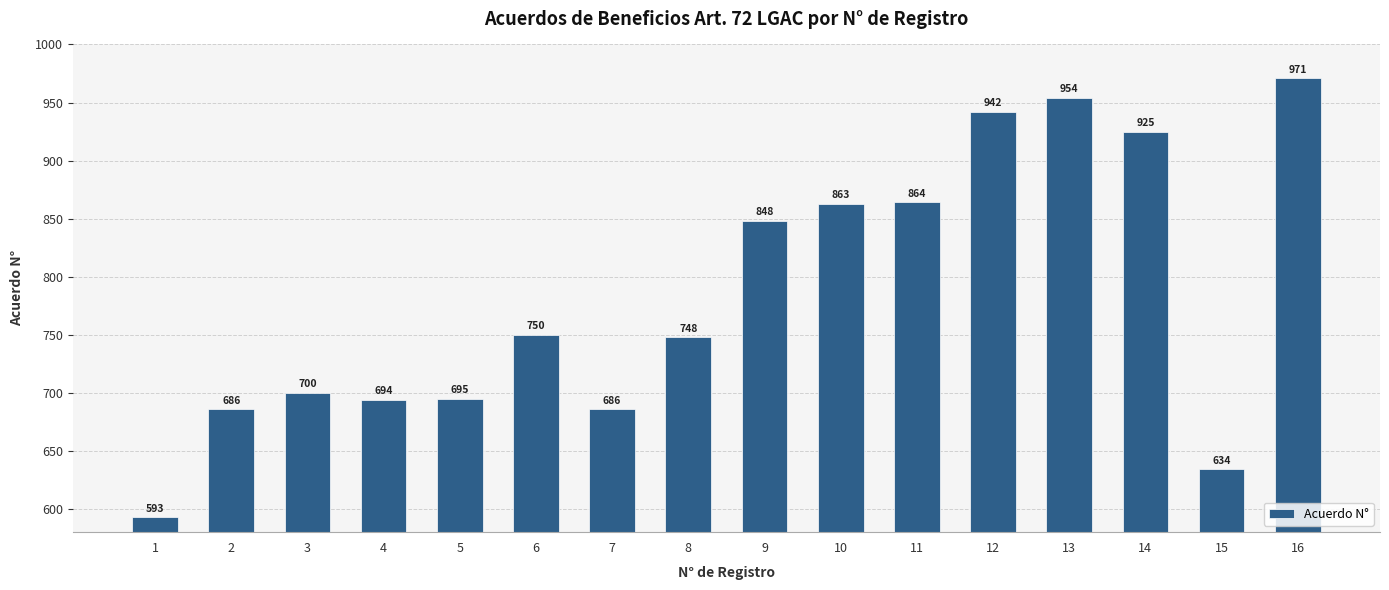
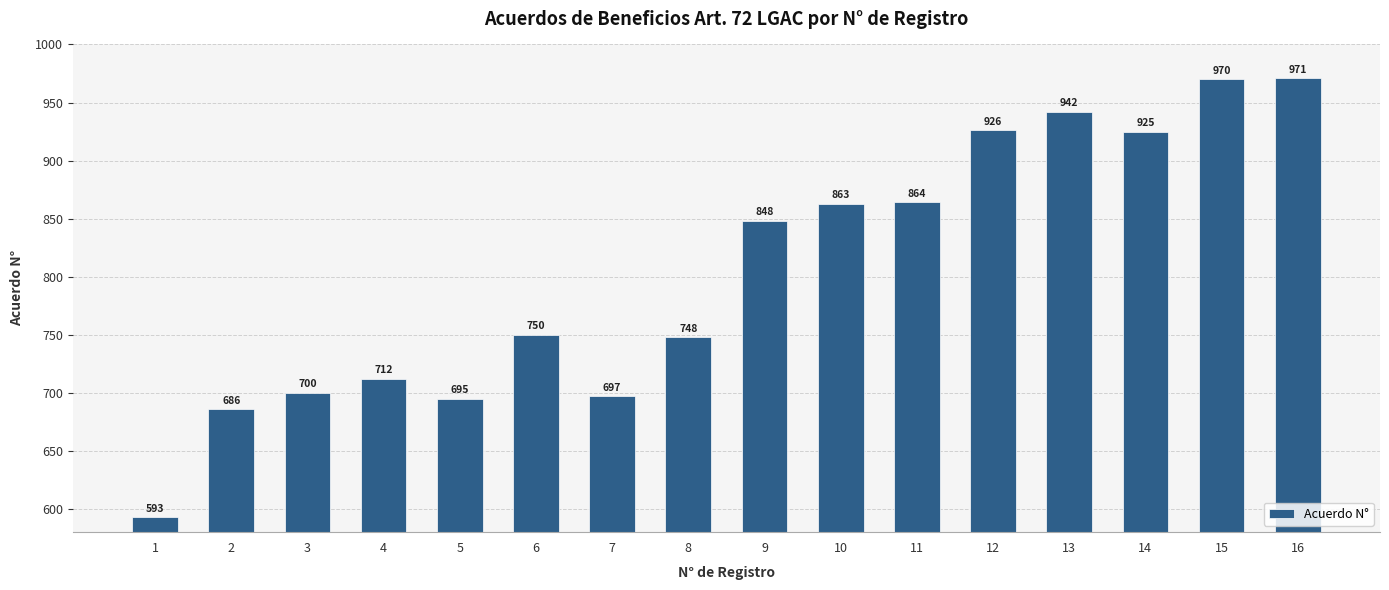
4: 694 -> 712
7: 686 -> 697
12: 942 -> 926
13: 954 -> 942
15: 634 -> 970
